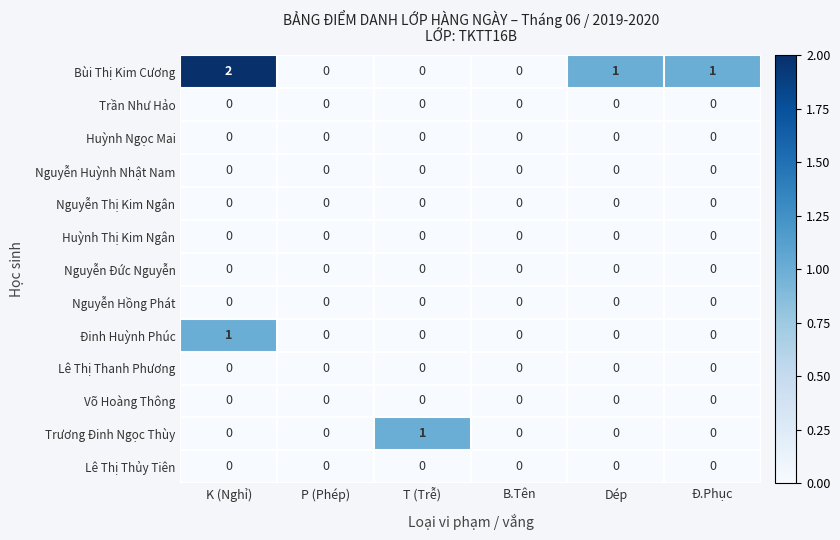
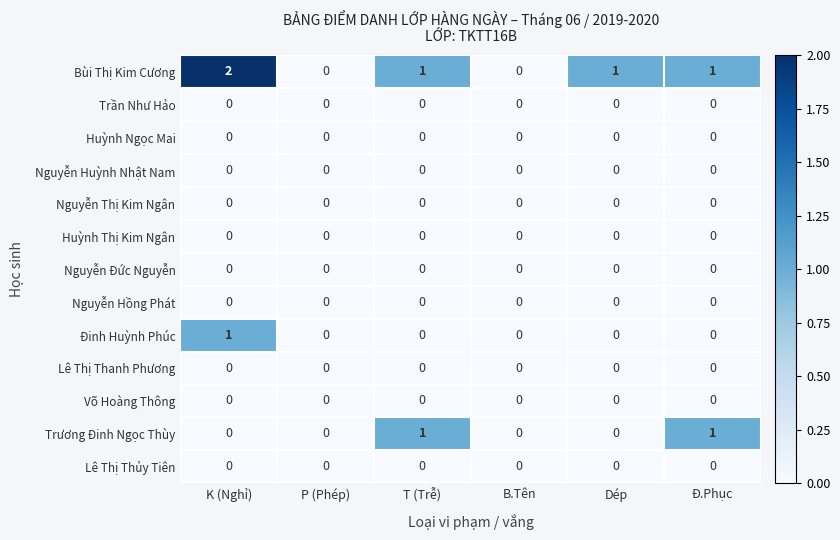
Bùi Thị Kim Cương, T (Trễ): 0 -> 1
Trương Đinh Ngọc Thùy, Đ.Phục: 0 -> 1
